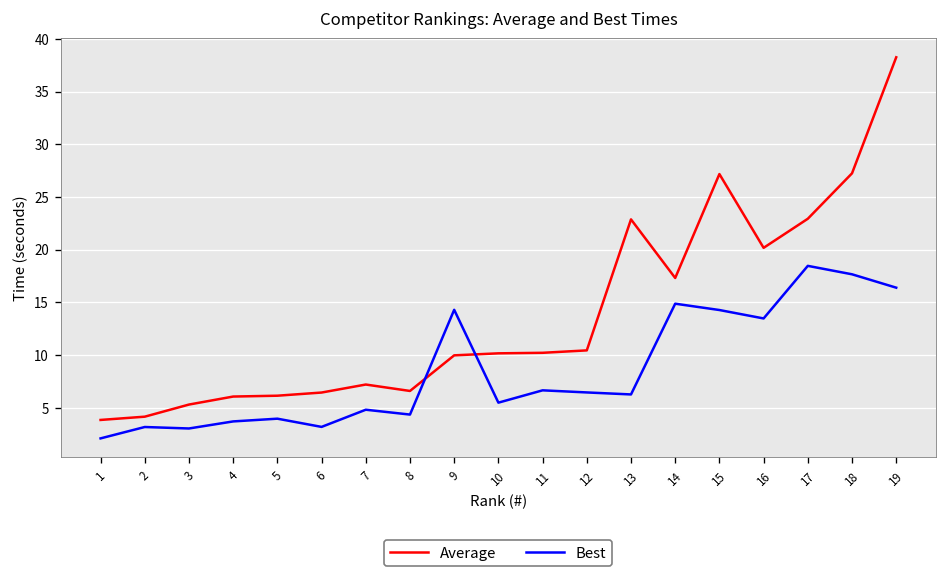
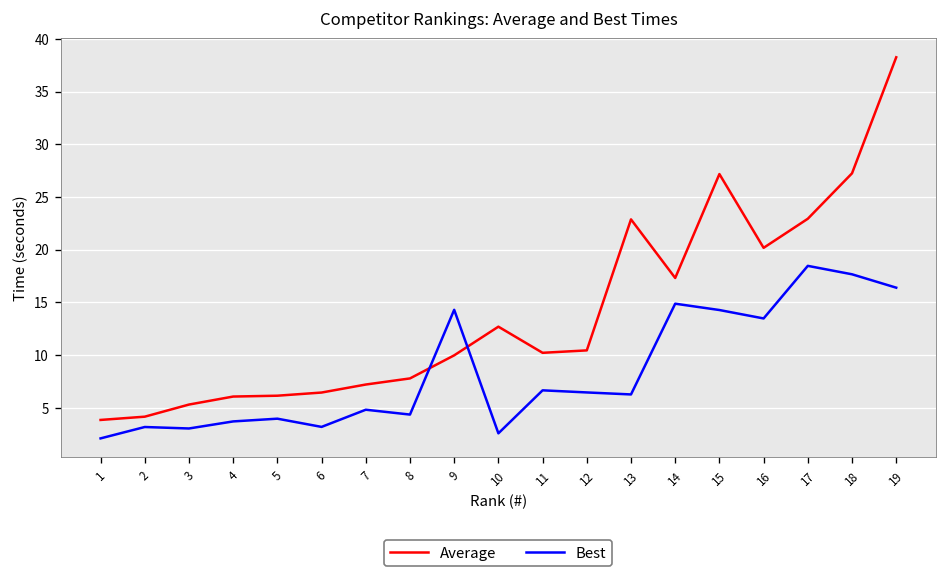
Average, 8: 7 -> 8
Average, 10: 10 -> 13
Best, 10: 5 -> 3
